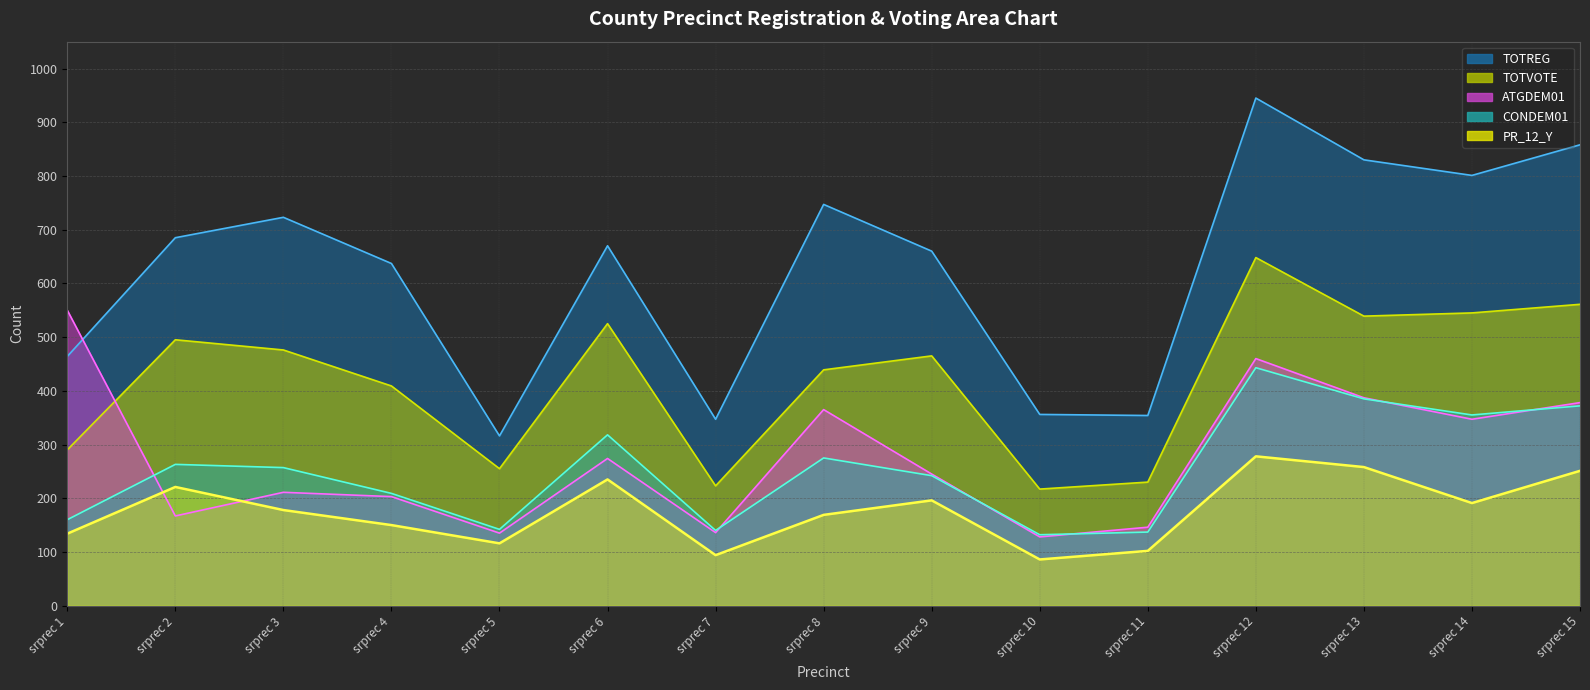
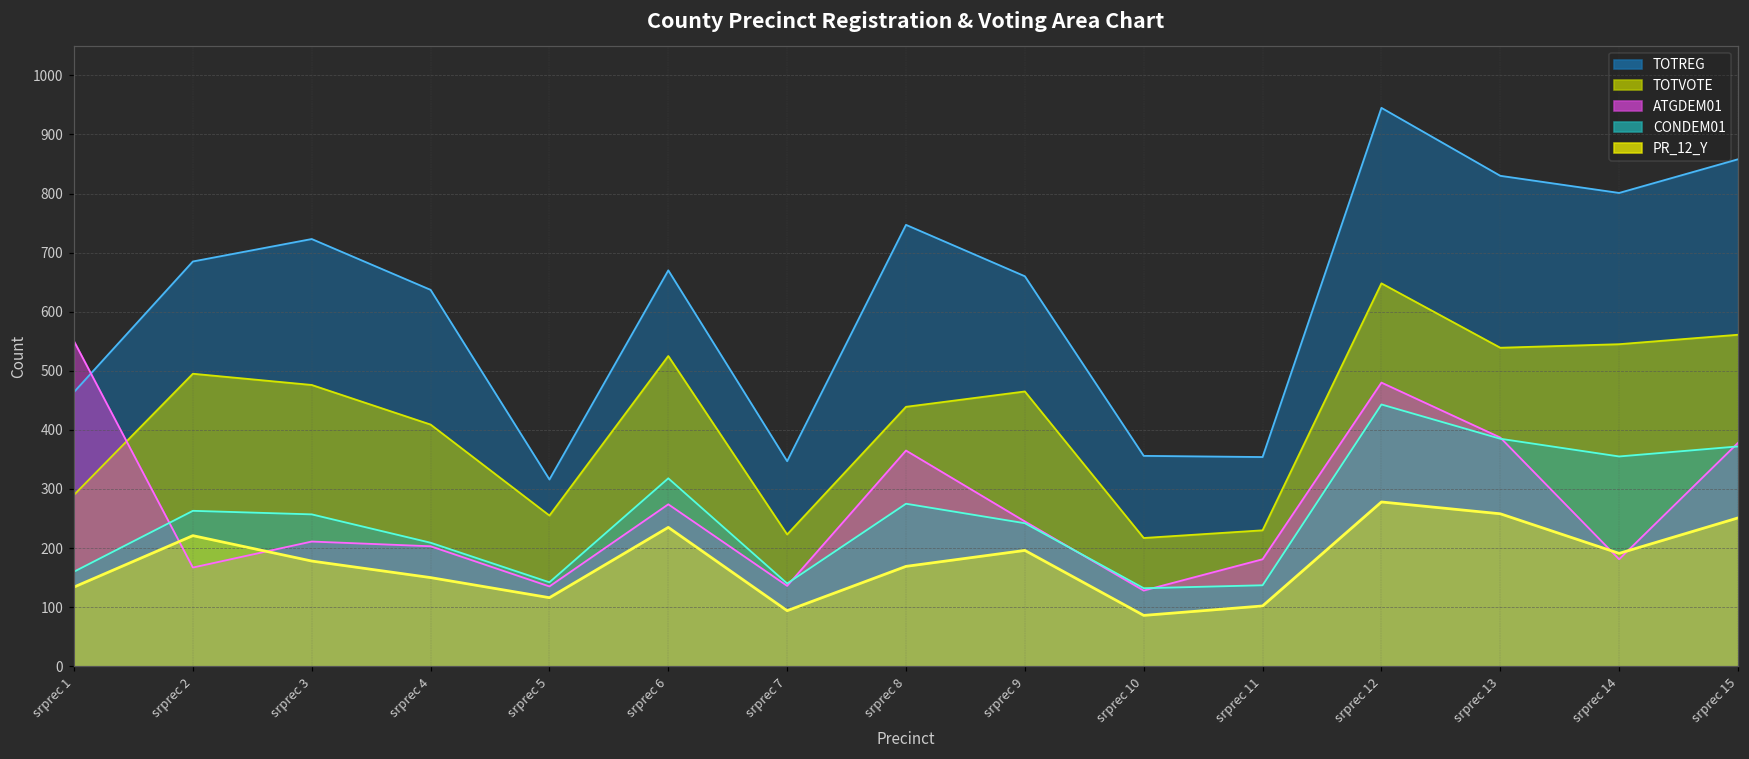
ATGDEM01, srprec 11: 150 -> 180
ATGDEM01, srprec 12: 460 -> 480
ATGDEM01, srprec 14: 350 -> 180
